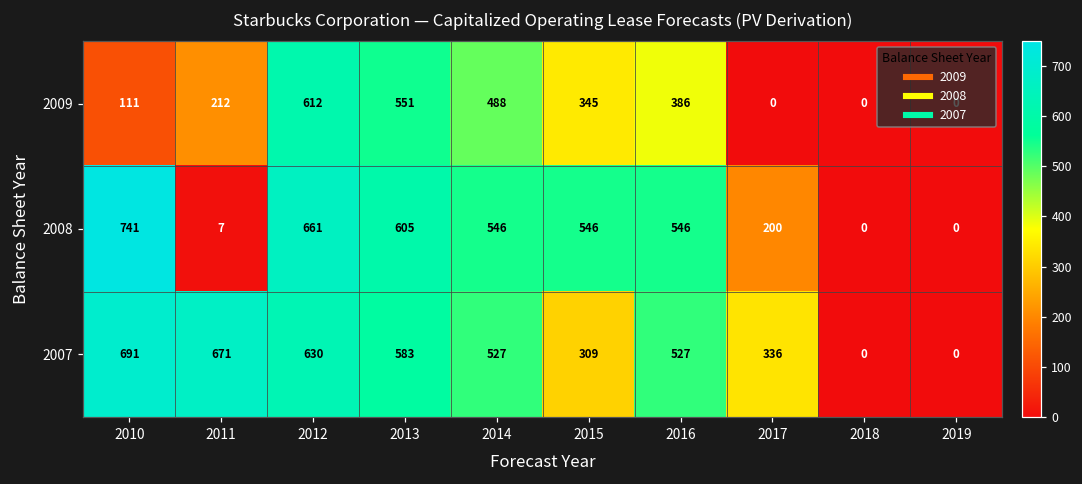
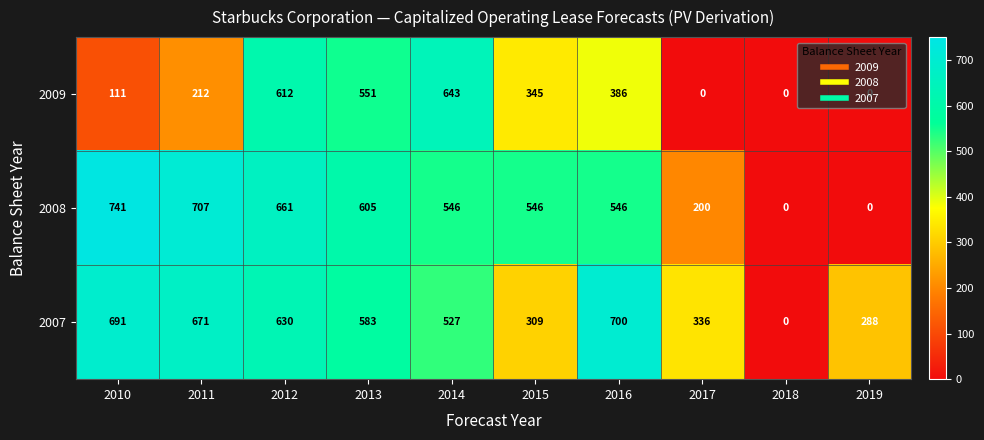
2009, 2014: 488 -> 643
2008, 2011: 7 -> 707
2007, 2016: 527 -> 700
2007, 2019: 0 -> 288
